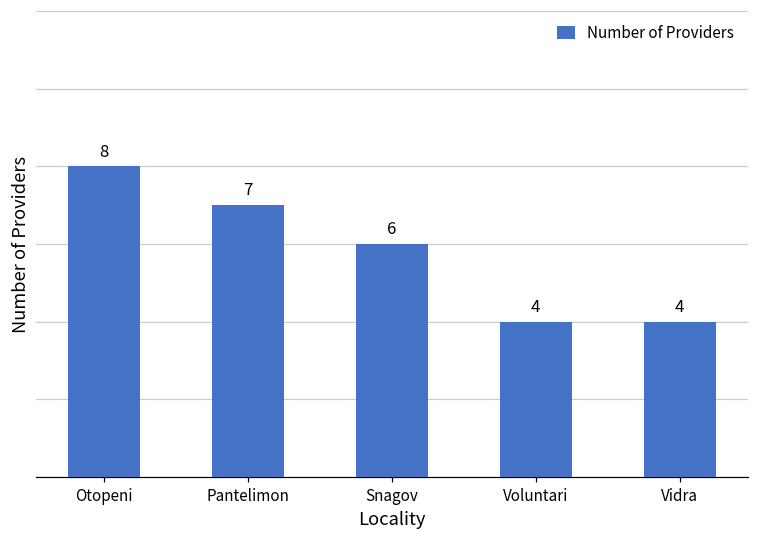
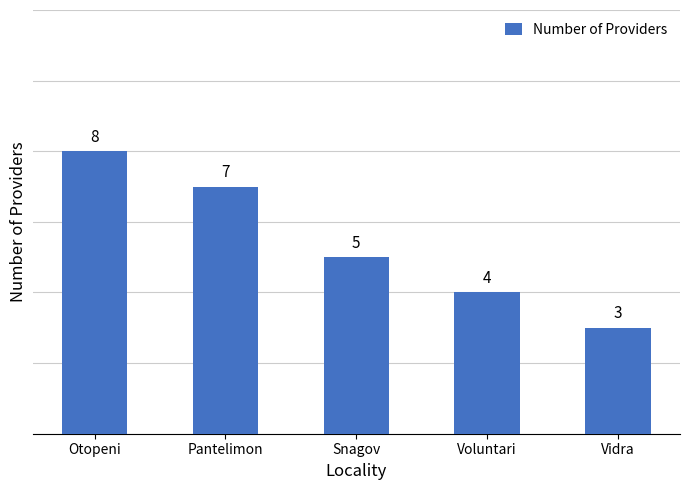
Snagov: 6 -> 5
Vidra: 4 -> 3
